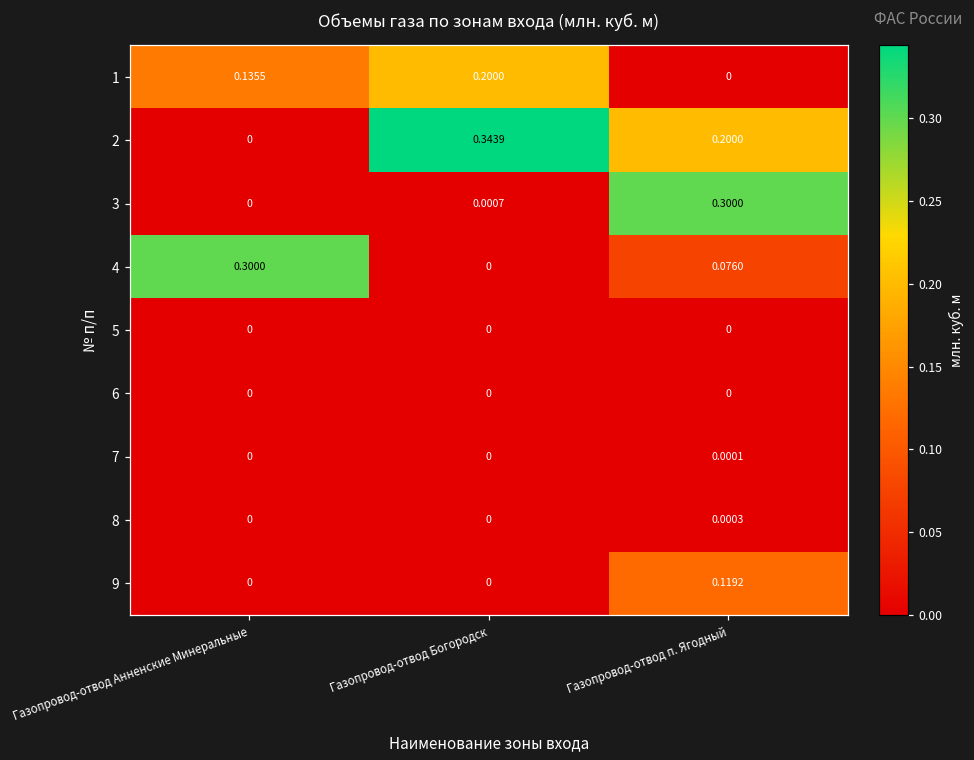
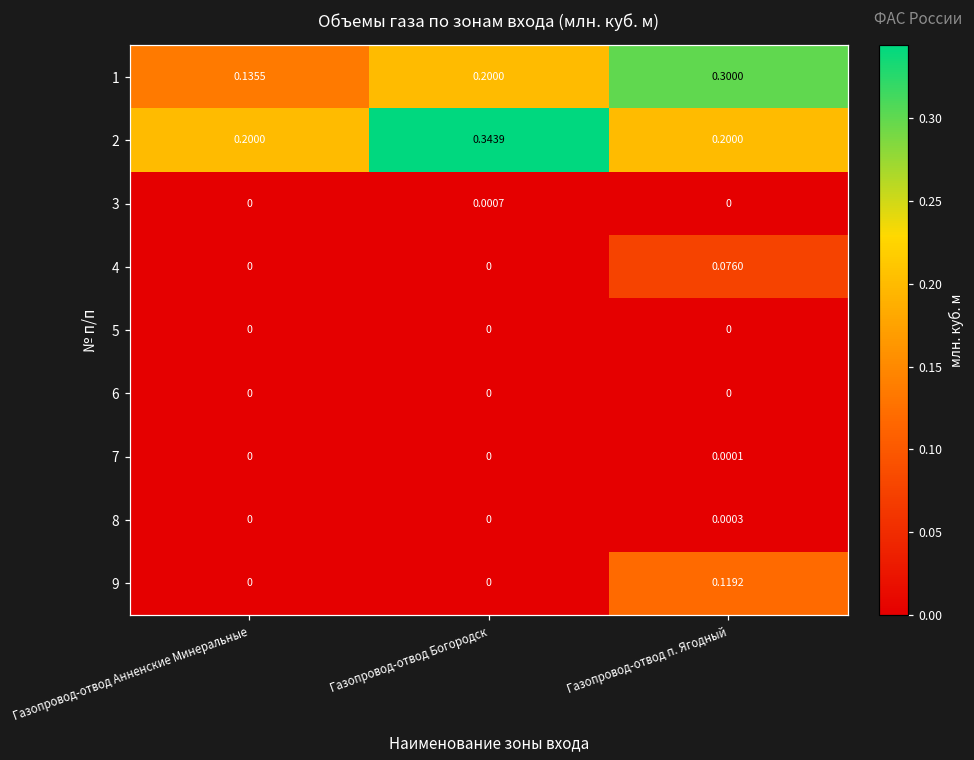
1, Газопровод-отвод п. Ягодный: 0 -> 0.3000
2, Газопровод-отвод Анненские Минеральные: 0 -> 0.2000
3, Газопровод-отвод п. Ягодный: 0.3000 -> 0
4, Газопровод-отвод Анненские Минеральные: 0.3000 -> 0
